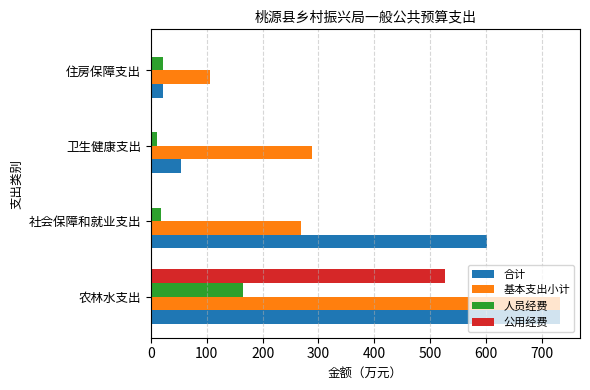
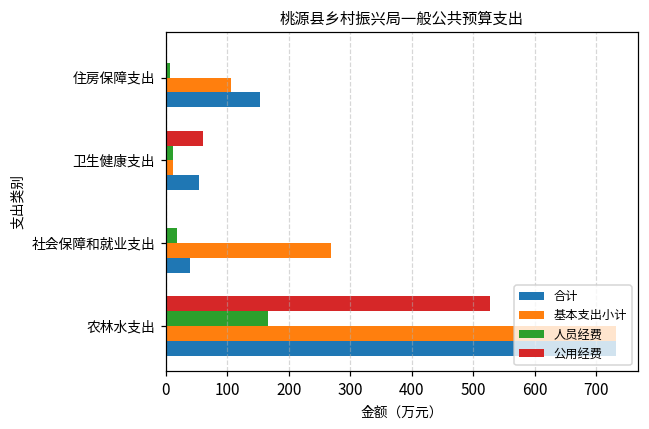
人员经费, 住房保障支出: 20 -> 10
合计, 住房保障支出: 20 -> 150
公用经费, 卫生健康支出: 0 -> 60
基本支出小计, 卫生健康支出: 290 -> 10
合计, 社会保障和就业支出: 600 -> 40
